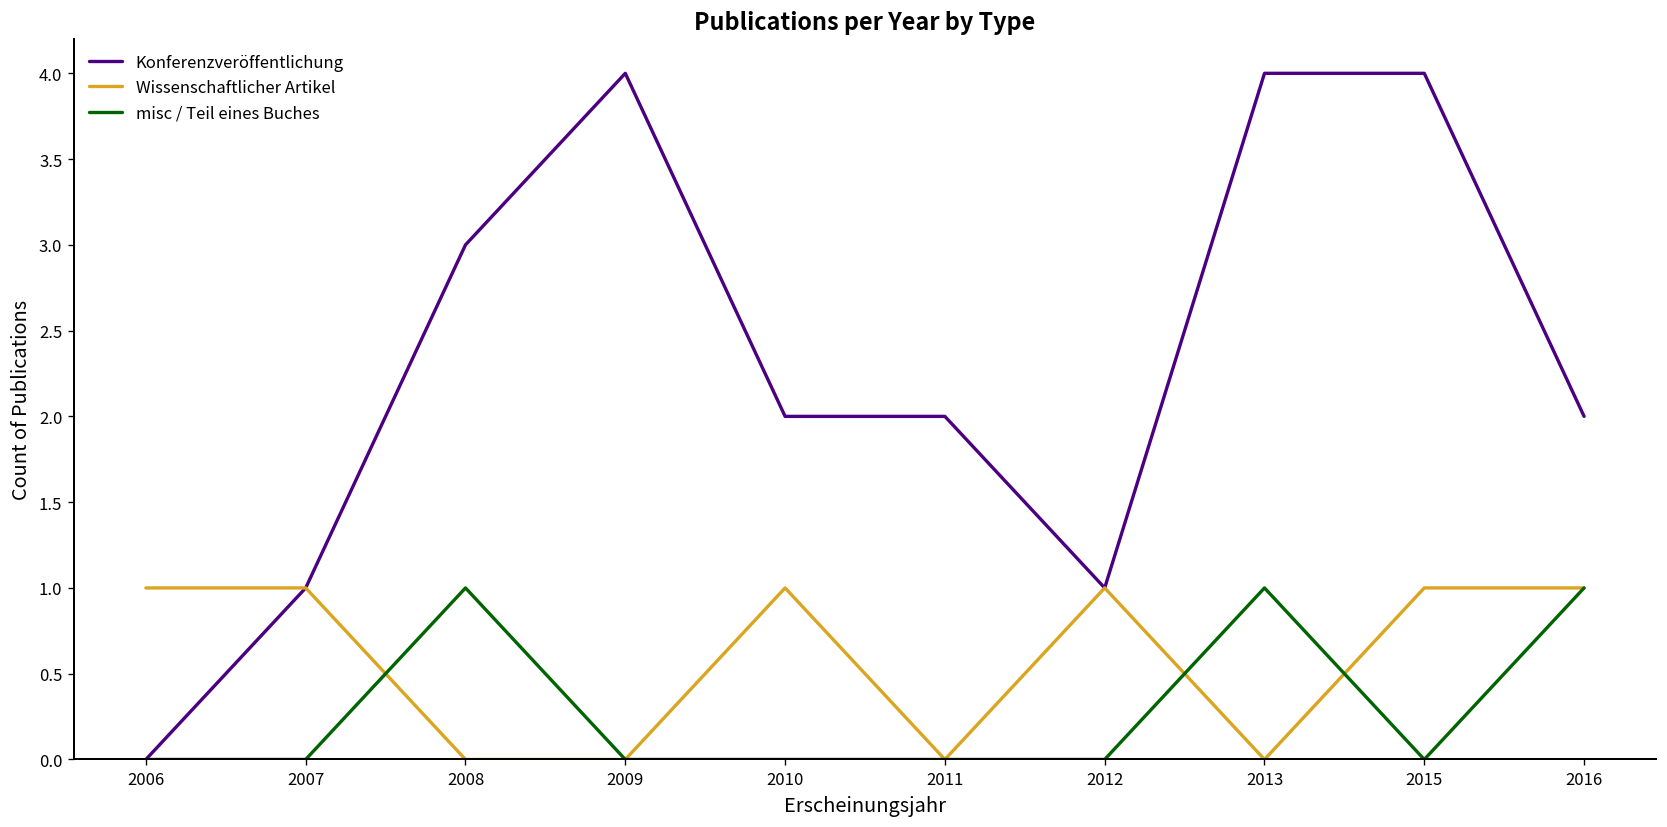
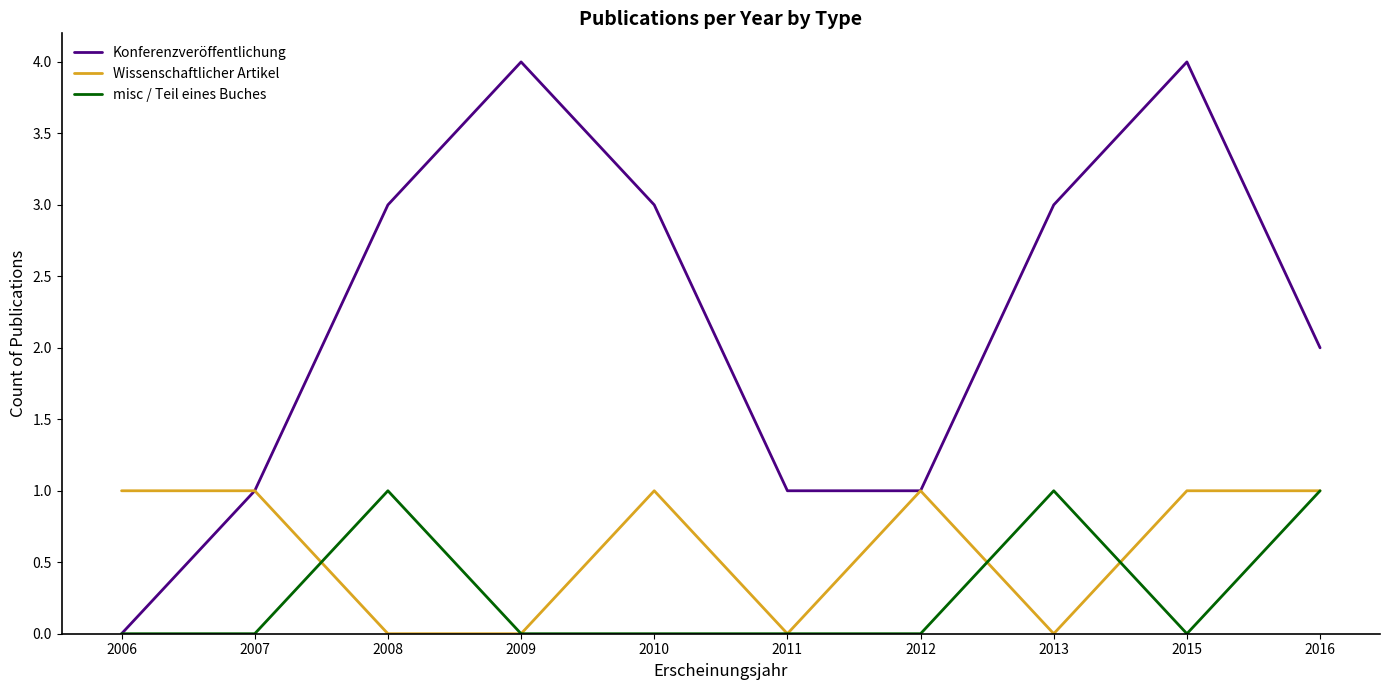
Konferenzveröffentlichung, 2010: 2 -> 3
Konferenzveröffentlichung, 2011: 2 -> 1
Konferenzveröffentlichung, 2013: 4 -> 3
